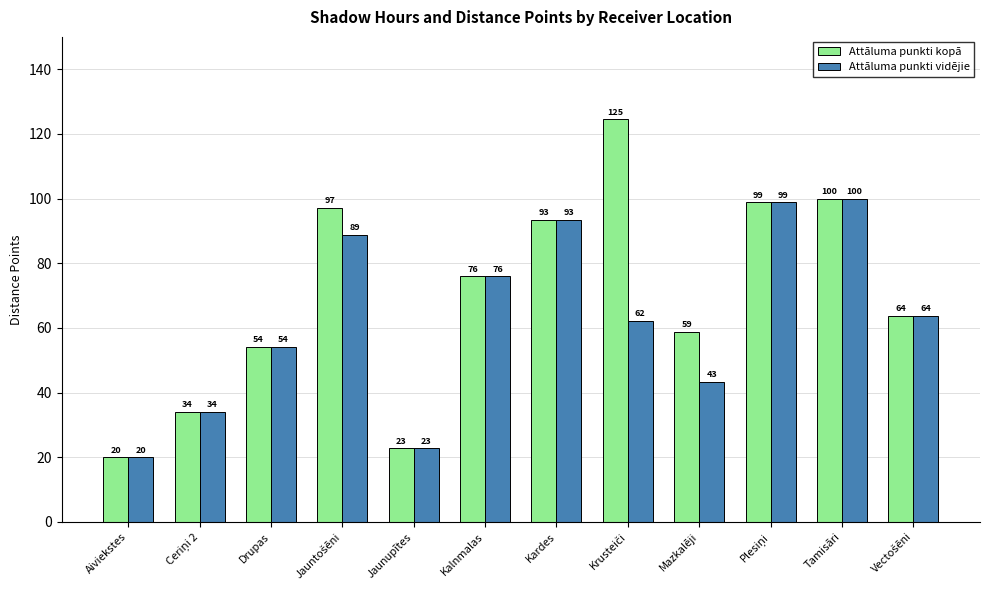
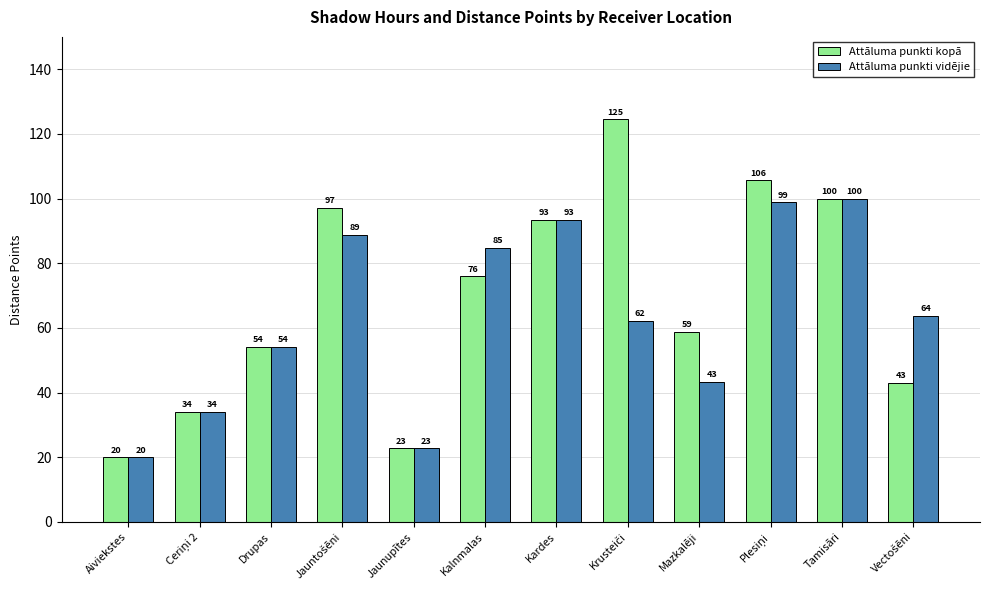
Attāluma punkti vidējie, Kalnmalas: 76 -> 85
Attāluma punkti kopā, Plesiņi: 99 -> 106
Attāluma punkti kopā, Vectošēni: 64 -> 43
